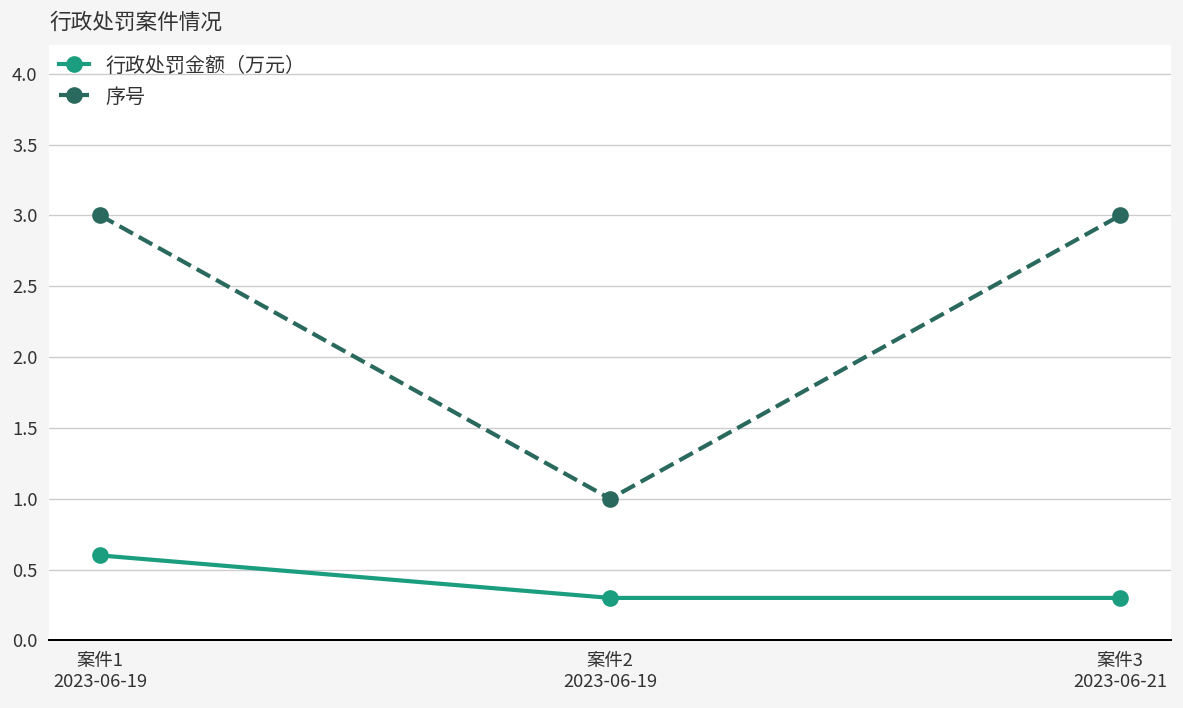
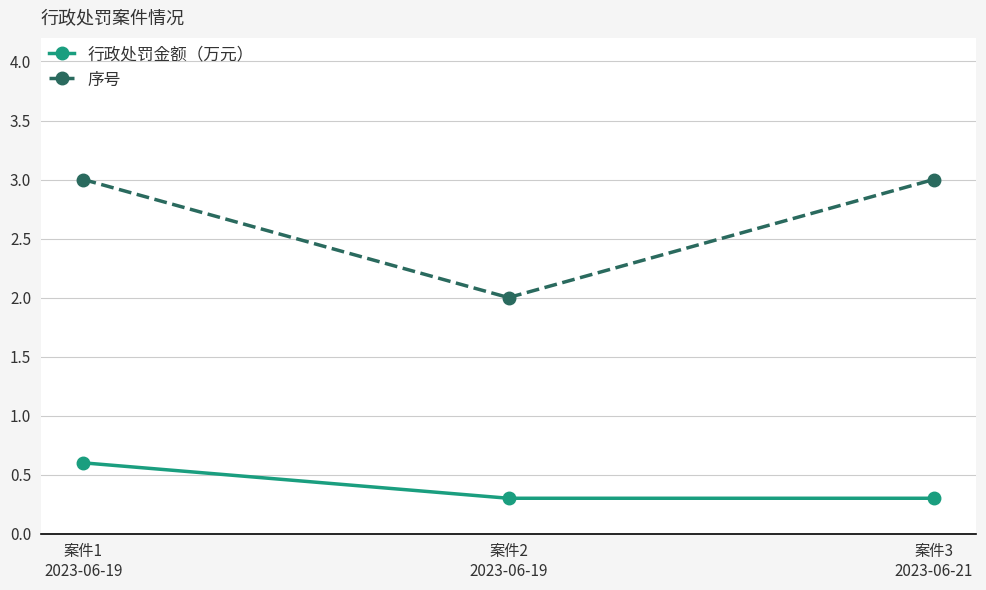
序号, 案件2 2023-06-19: 1 -> 2
